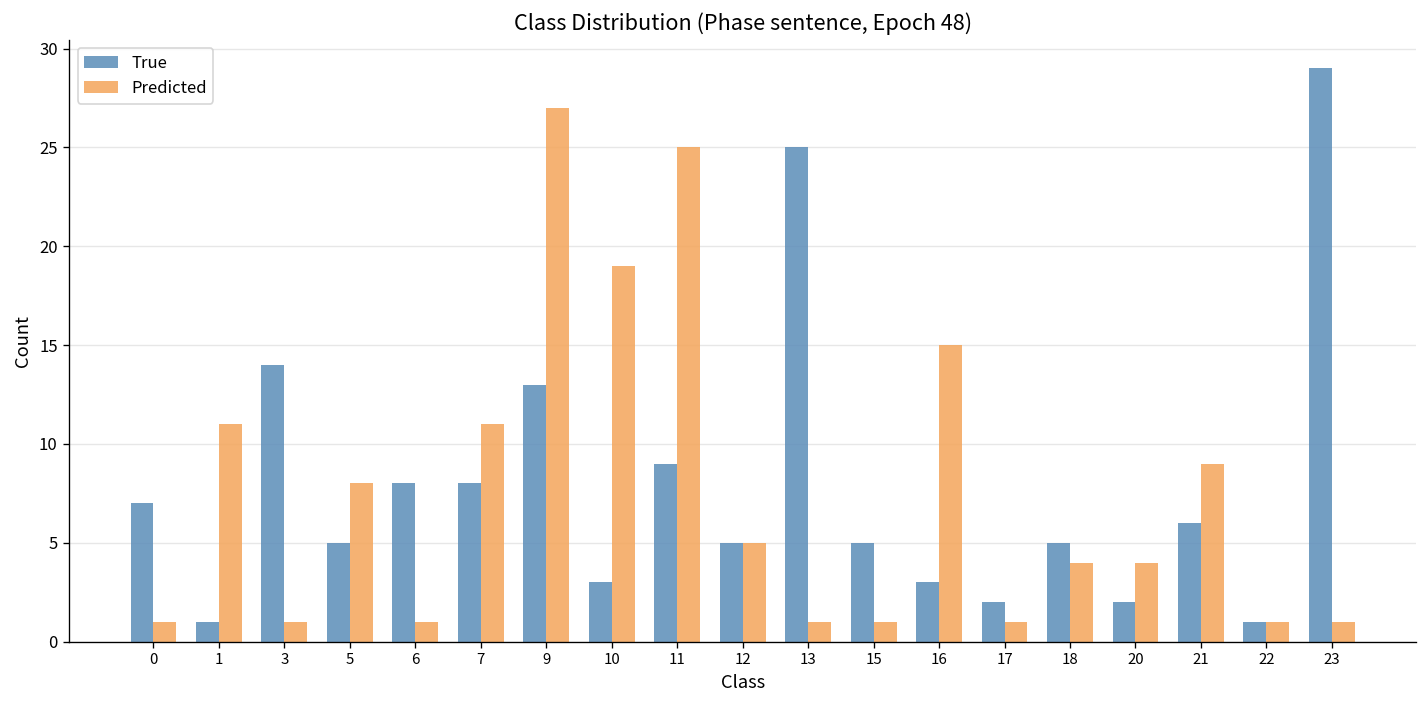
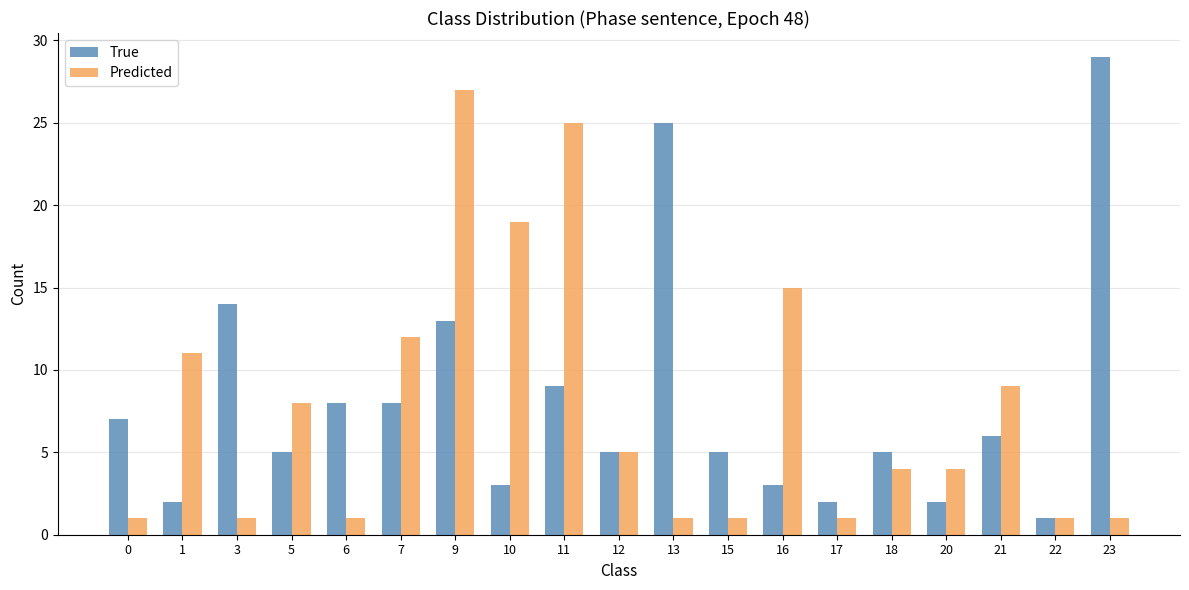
True, 1: 1 -> 2
Predicted, 7: 11 -> 12
